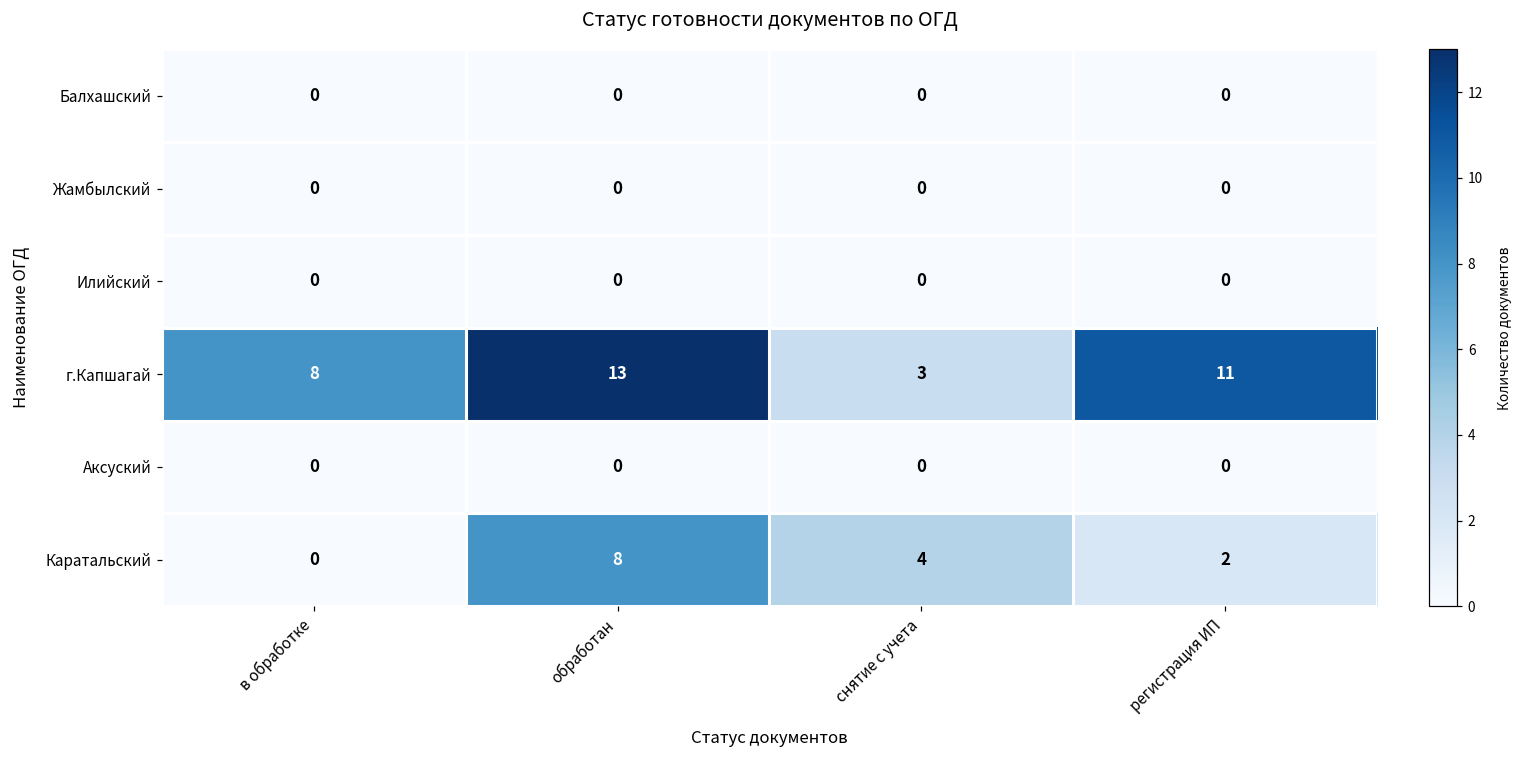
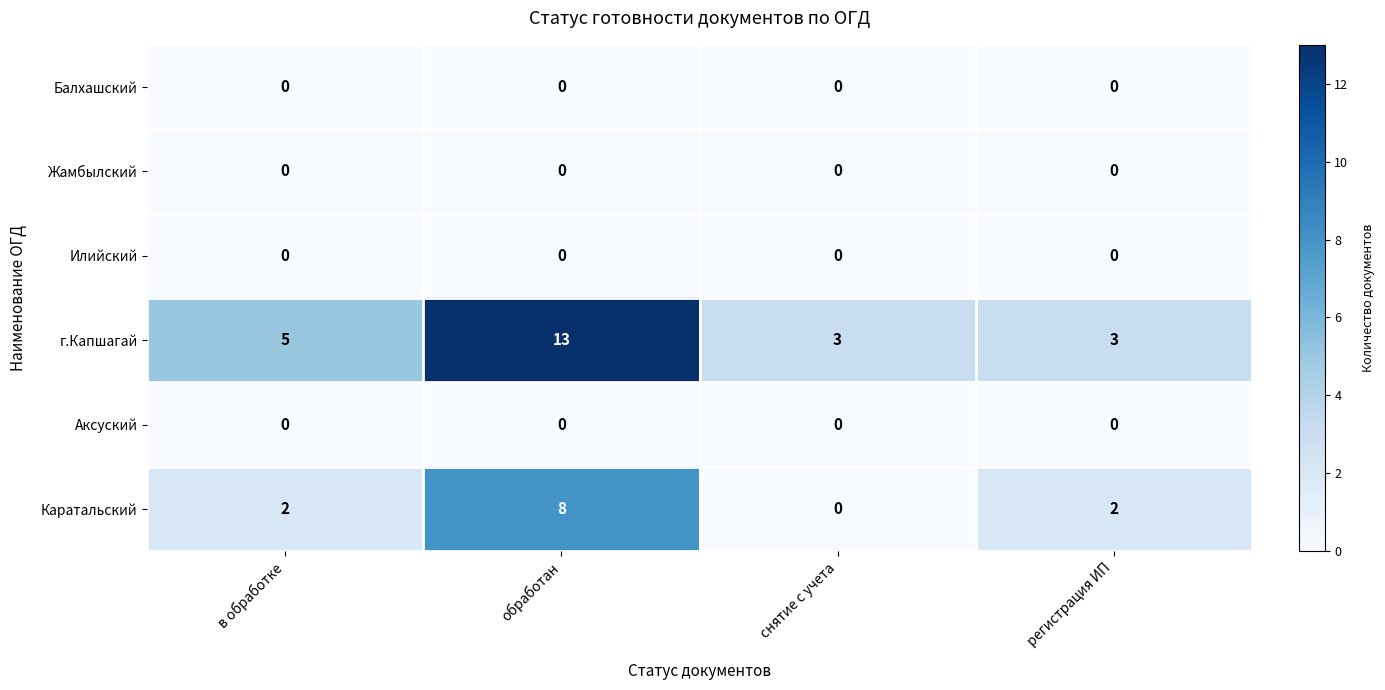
г.Капшагай, в обработке: 8 -> 5
г.Капшагай, регистрация ИП: 11 -> 3
Каратальский, в обработке: 0 -> 2
Каратальский, снятие с учета: 4 -> 0
